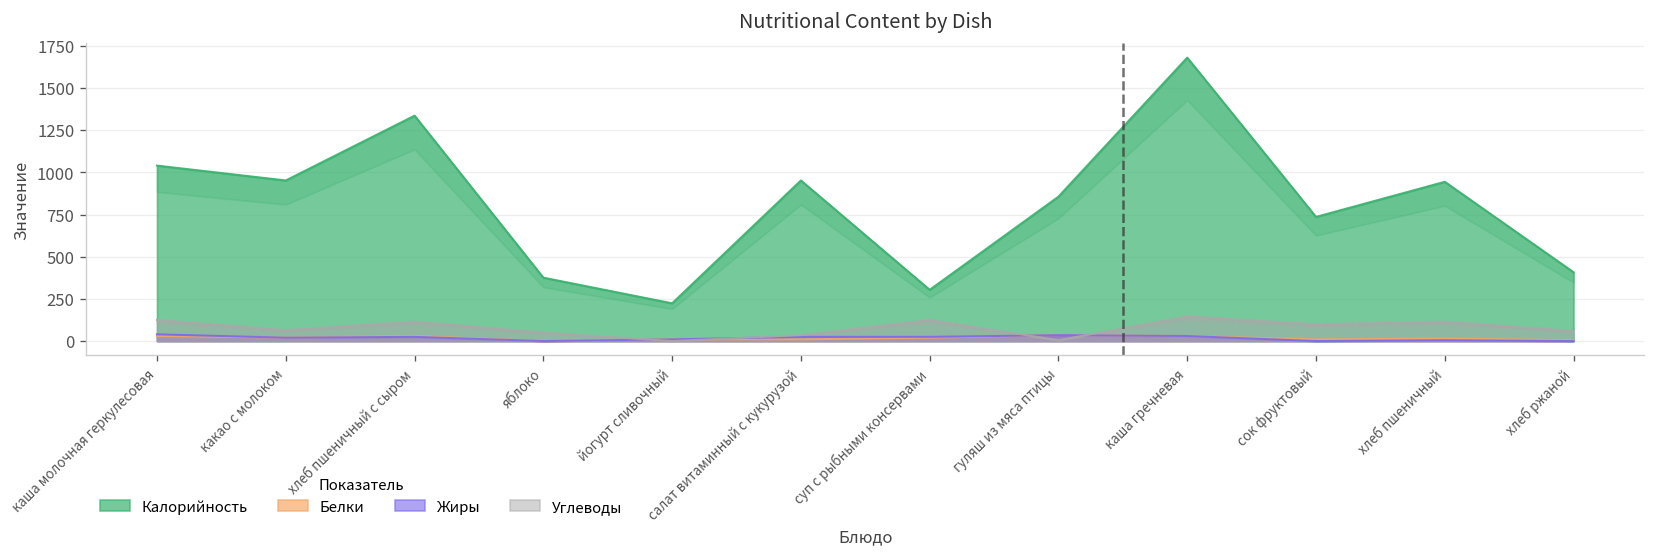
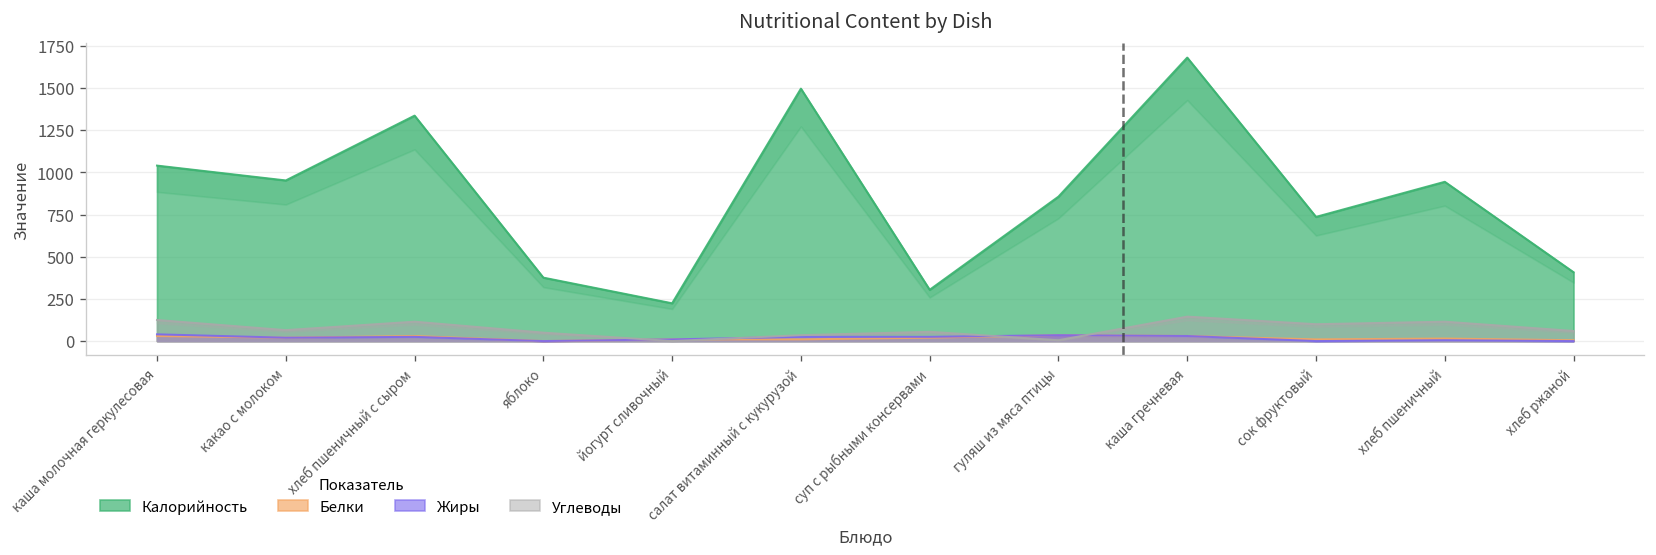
Калорийность, салат витаминный с кукурузой: 950 -> 1500
Углеводы, суп с рыбными консервами: 130 -> 60
